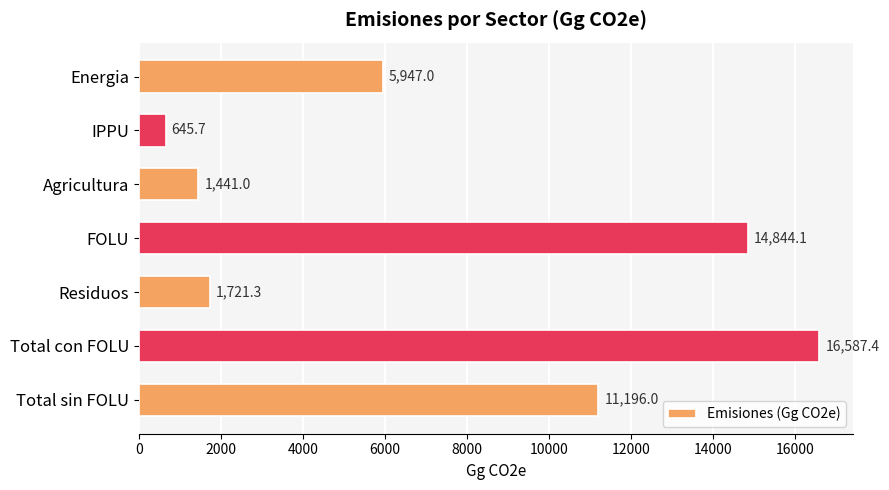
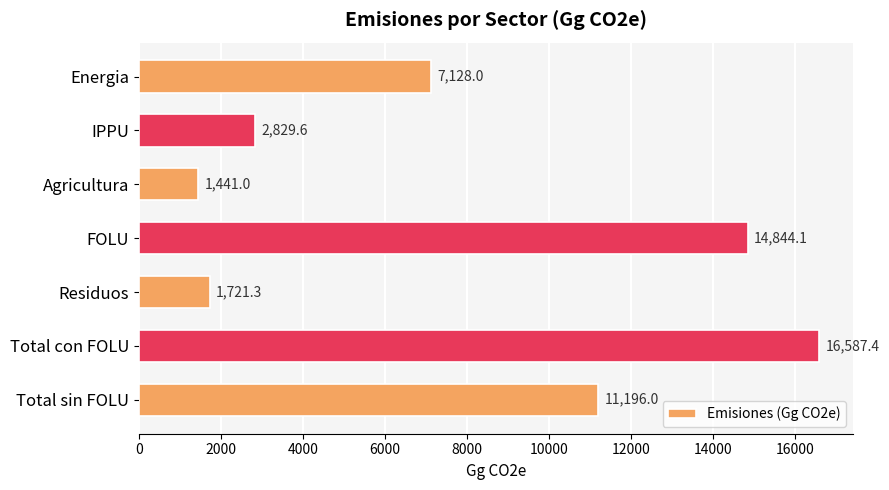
Energia: 5,947.0 -> 7,128.0
IPPU: 645.7 -> 2,829.6
